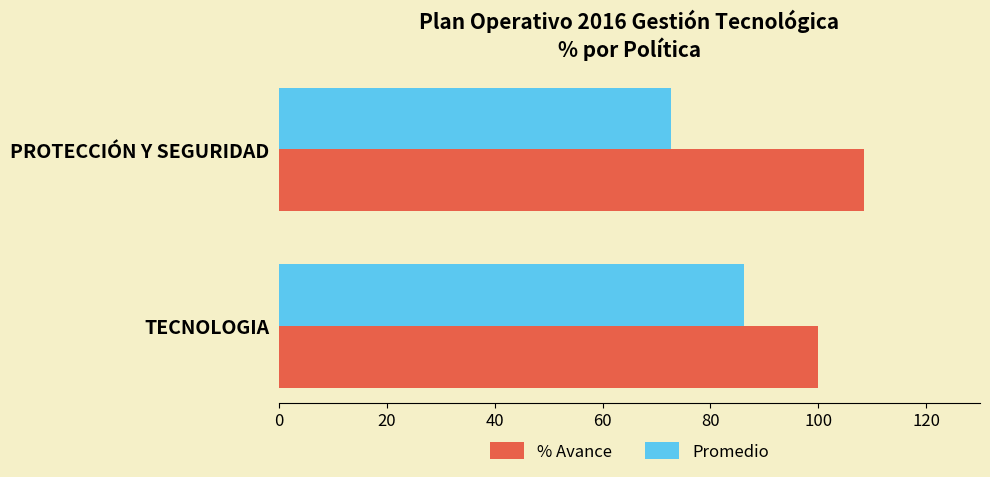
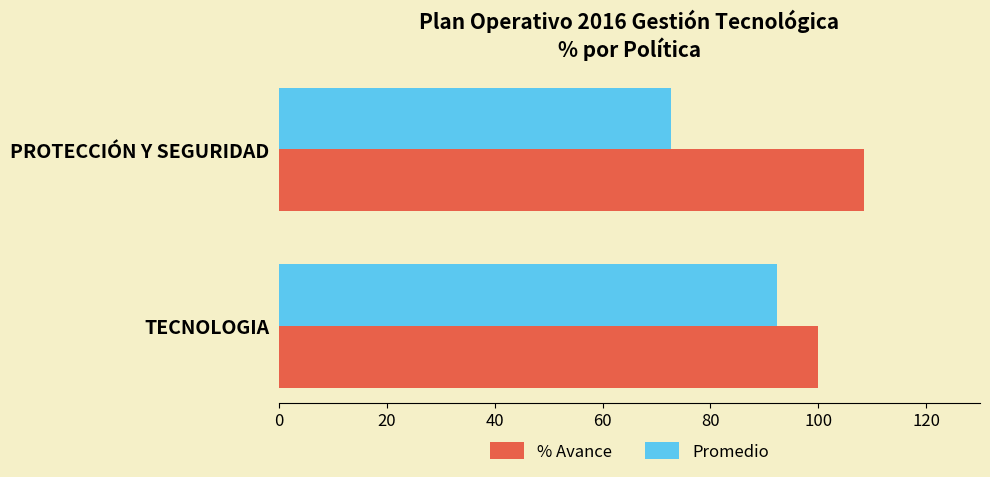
Promedio, TECNOLOGIA: 86 -> 92
